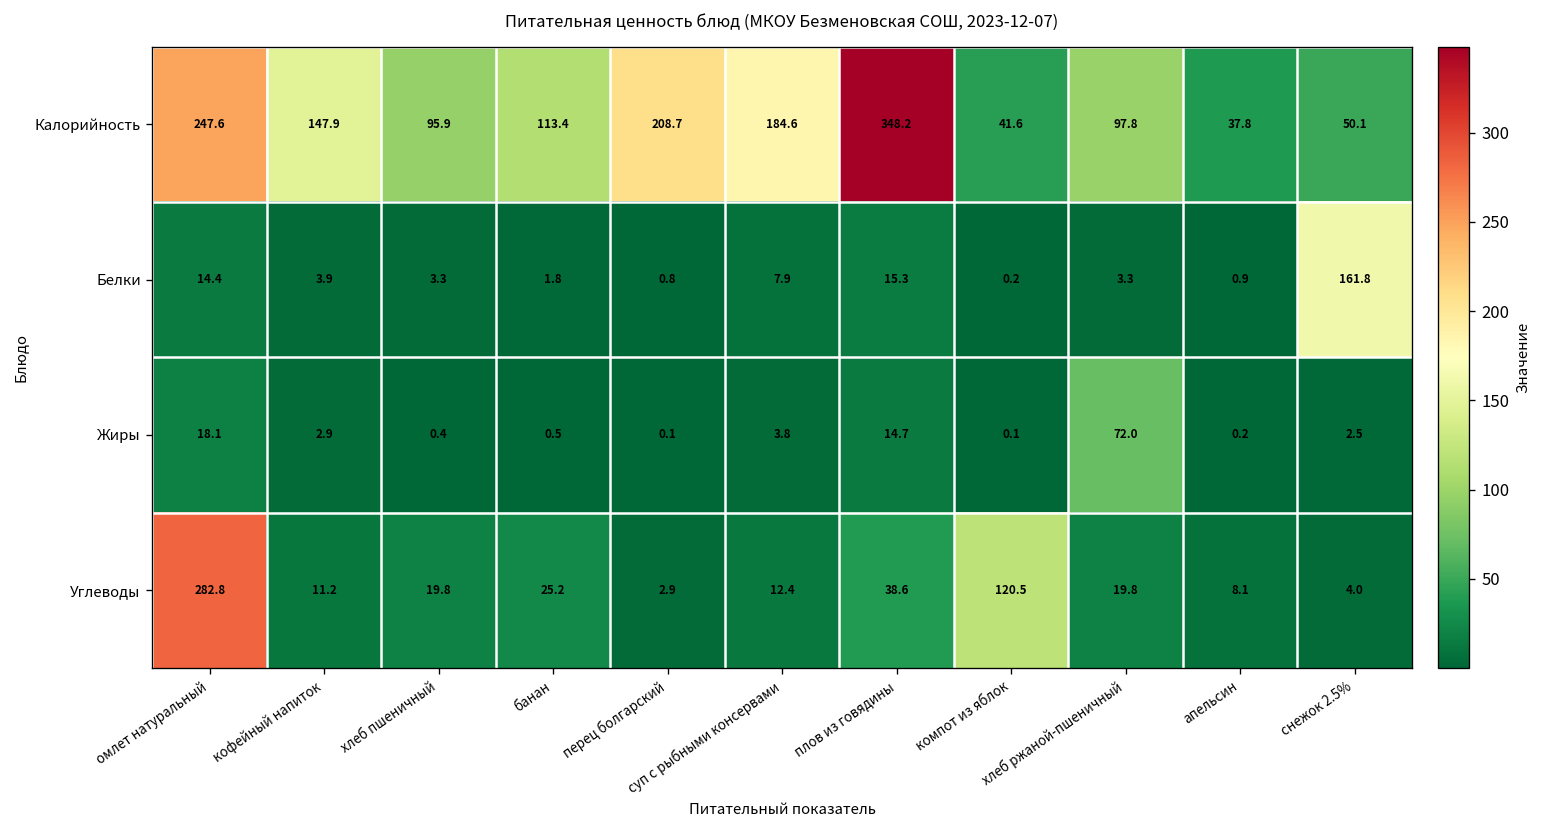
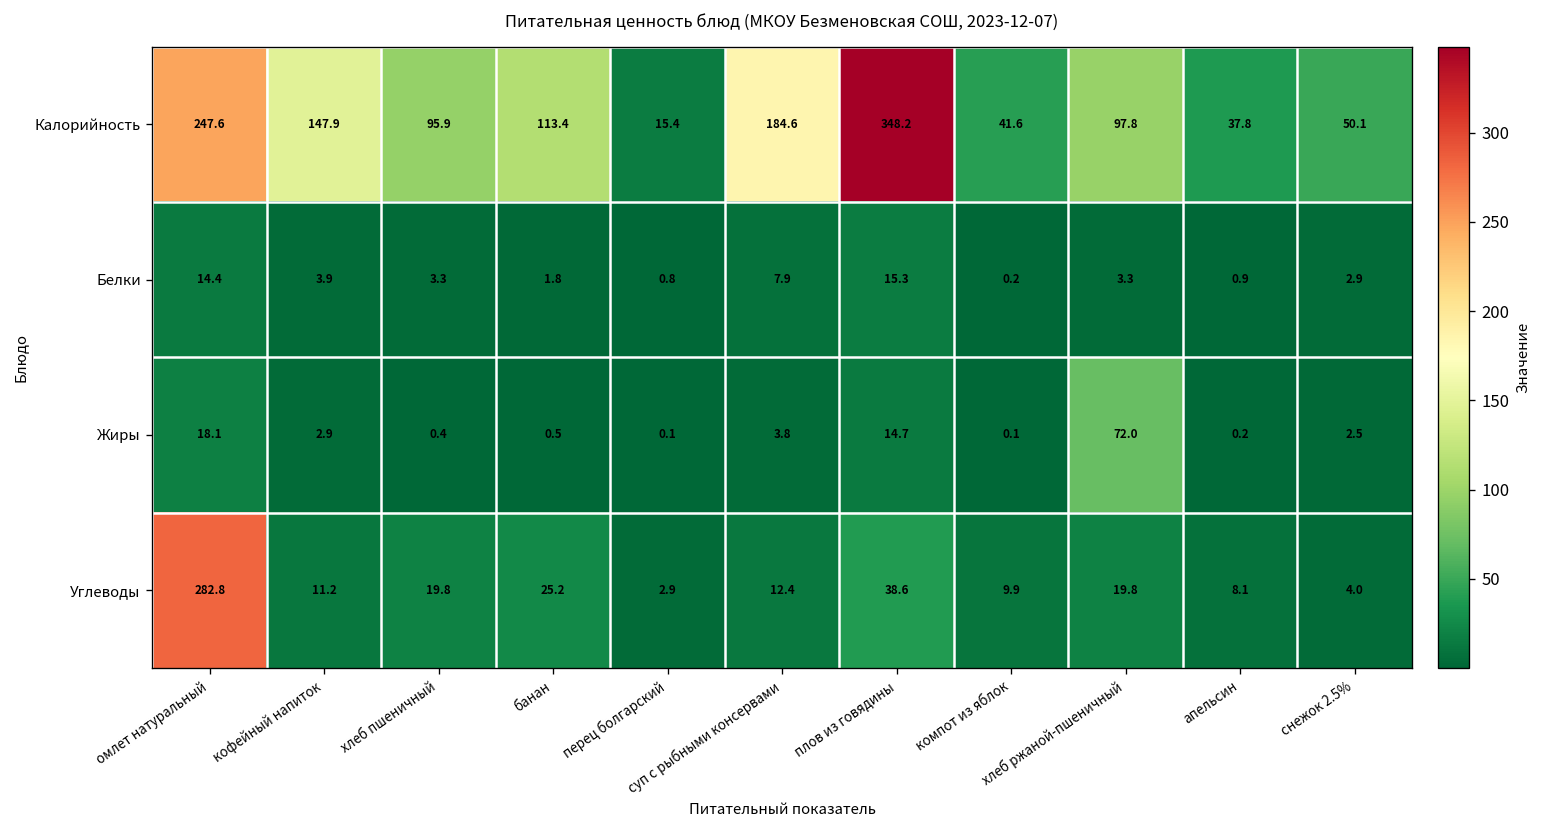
Калорийность, перец болгарский: 208.7 -> 15.4
Белки, снежок 2.5%: 161.8 -> 2.9
Углеводы, компот из яблок: 120.5 -> 9.9
